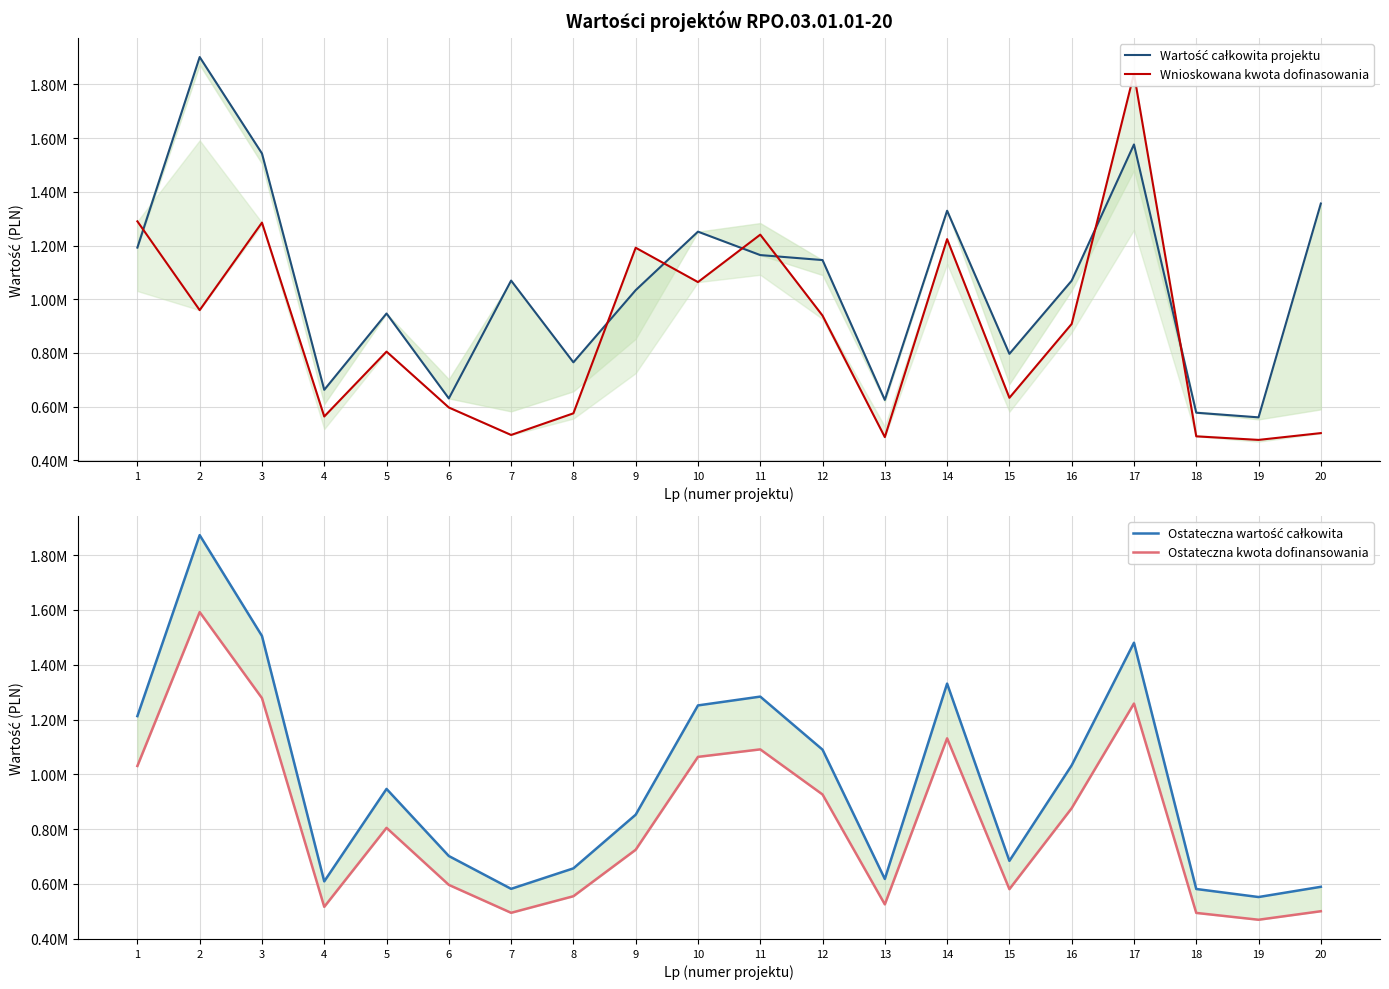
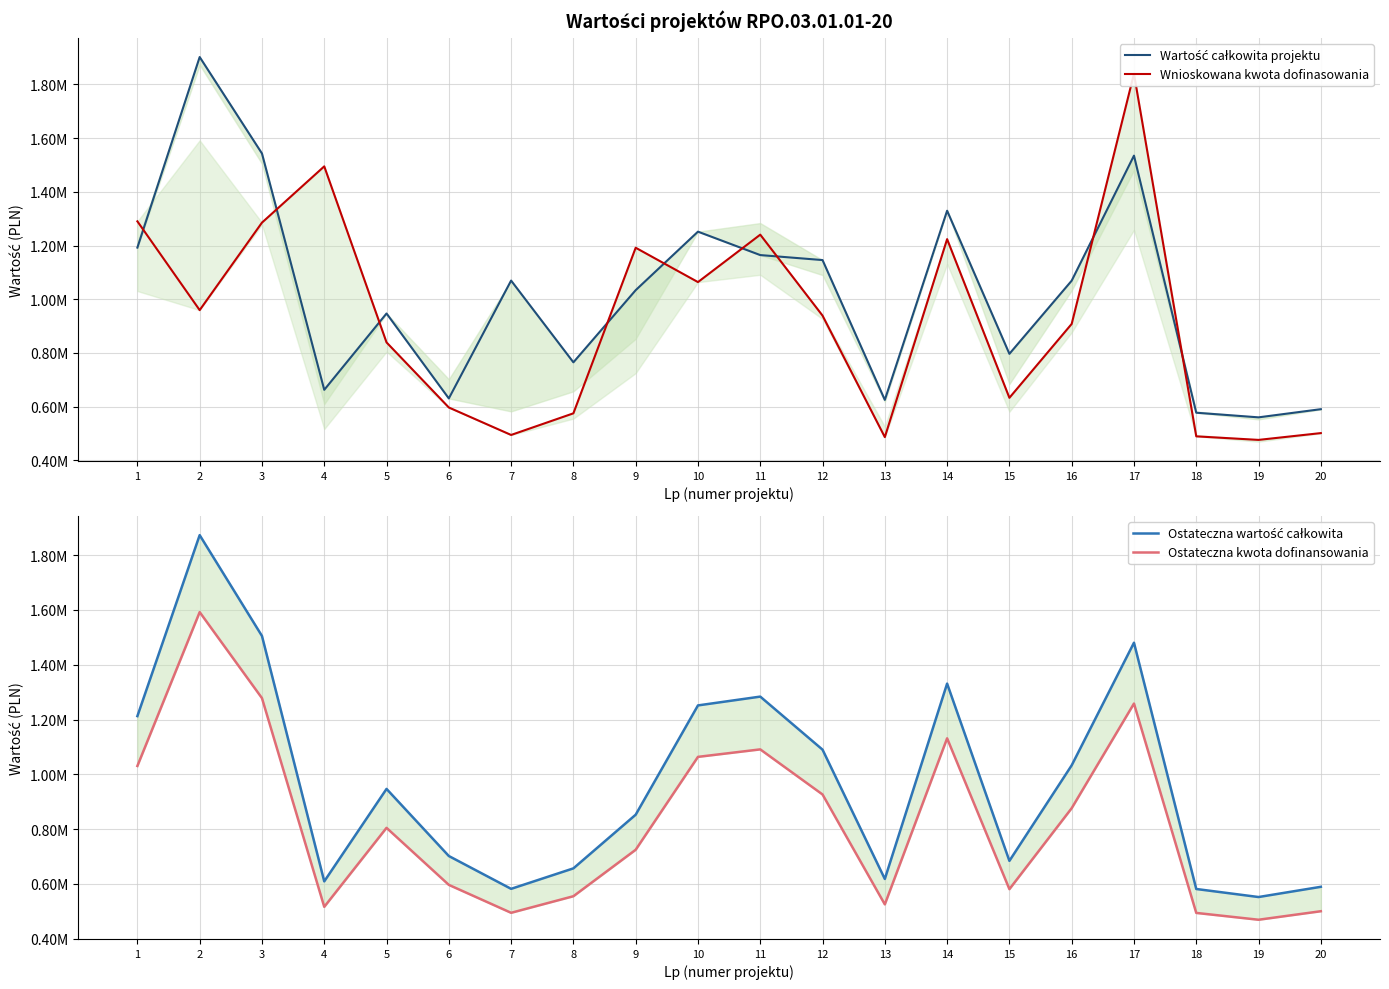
Wartości projektów RPO.03.01.01-20, Wnioskowana kwota dofinasowania, 4: 560000 -> 1490000
Wartości projektów RPO.03.01.01-20, Wnioskowana kwota dofinasowania, 5: 800000 -> 840000
Wartości projektów RPO.03.01.01-20, Wartość całkowita projektu, 17: 1580000 -> 1530000
Wartości projektów RPO.03.01.01-20, Wartość całkowita projektu, 20: 1360000 -> 590000
